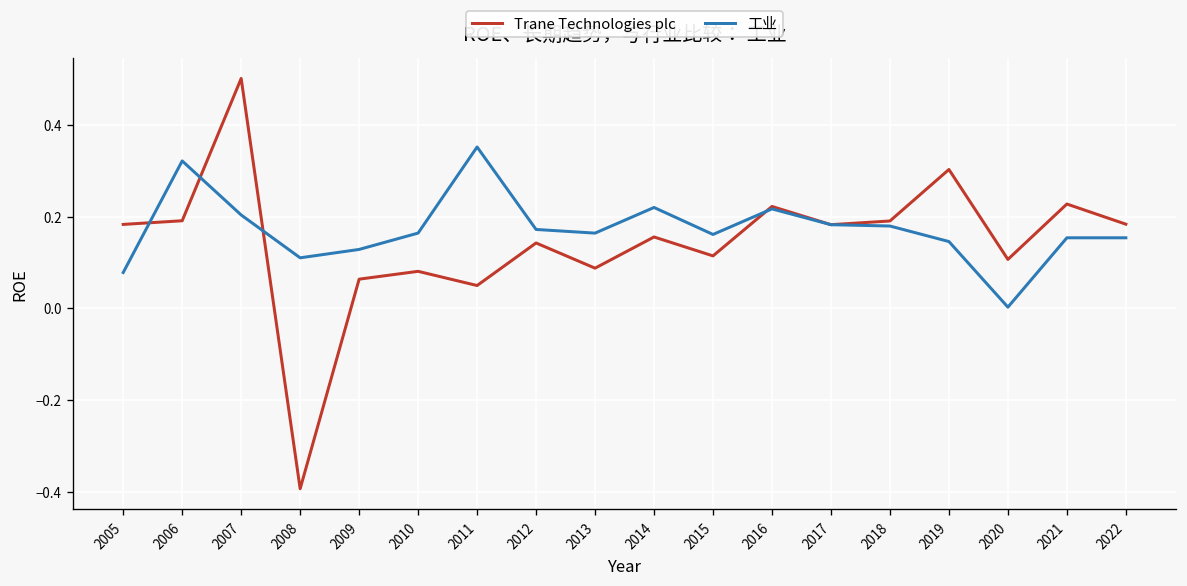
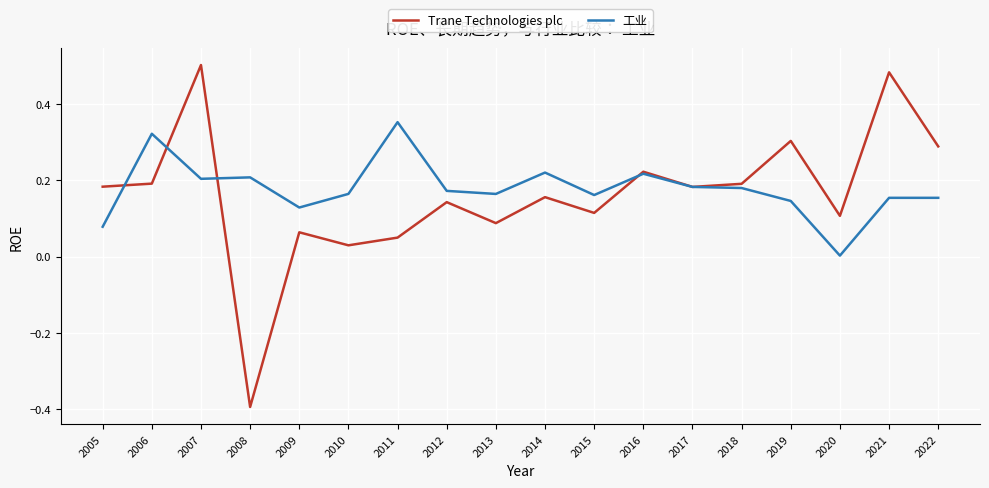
工业, 2008: 0.11 -> 0.21
Trane Technologies plc, 2010: 0.08 -> 0.03
Trane Technologies plc, 2021: 0.23 -> 0.48
Trane Technologies plc, 2022: 0.18 -> 0.29
